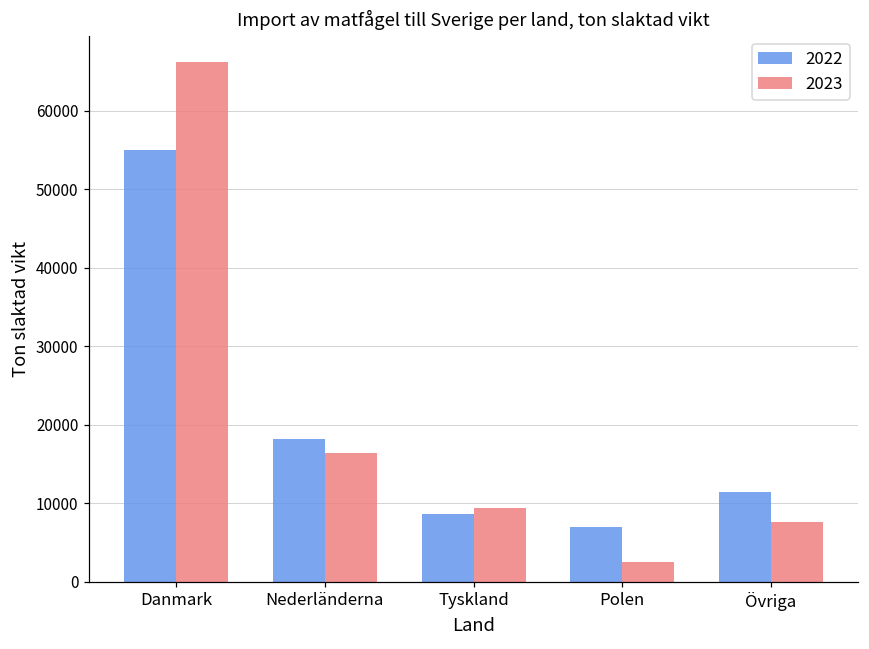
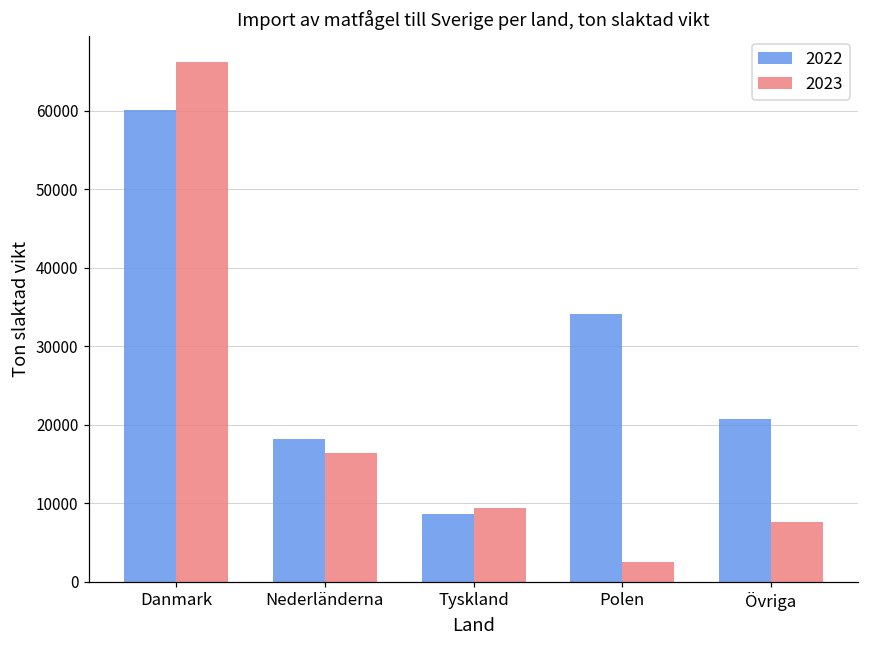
2022, Danmark: 55000 -> 60000
2022, Polen: 7000 -> 34000
2022, Övriga: 11000 -> 21000
